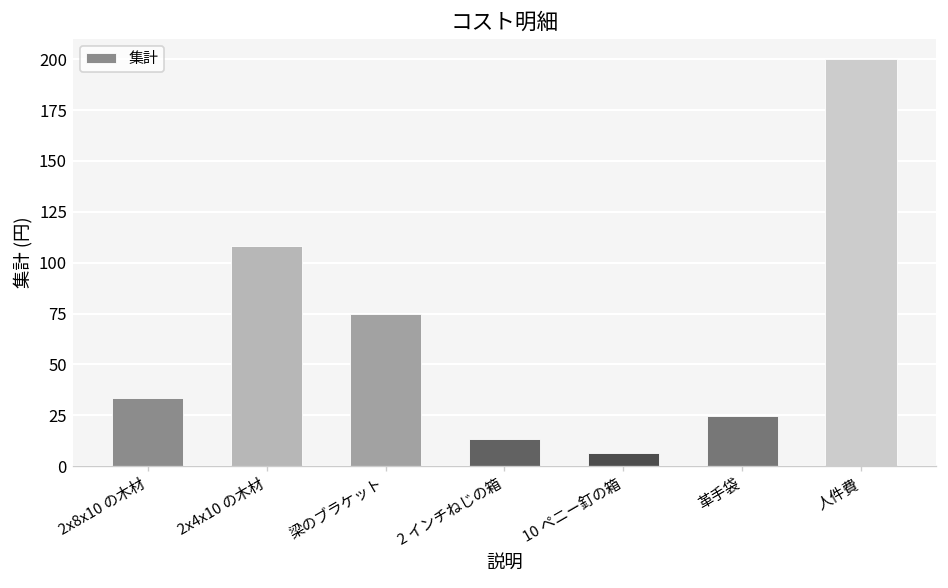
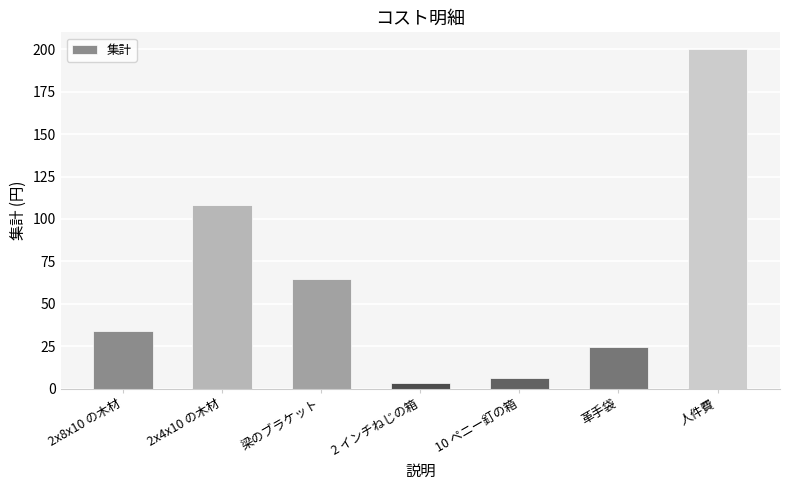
梁のブラケット: 75 -> 65
2 インチねじの箱: 13 -> 3
